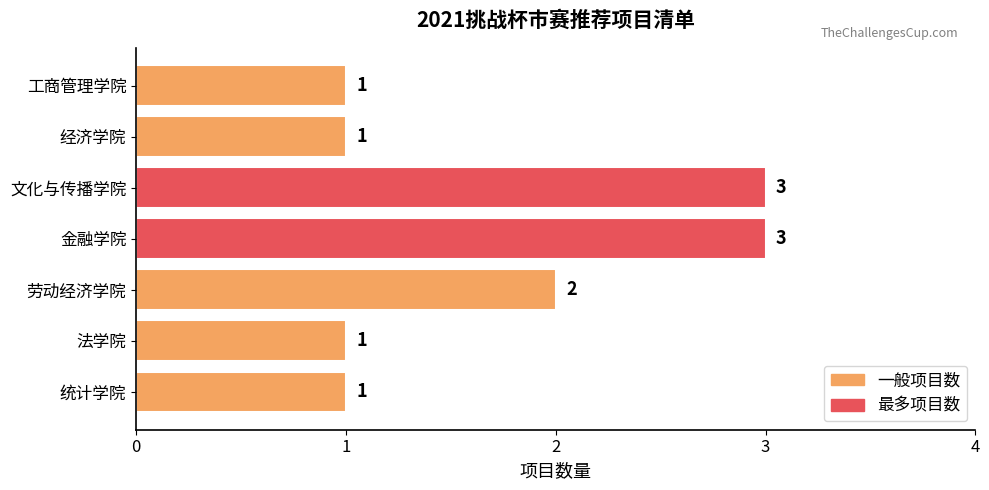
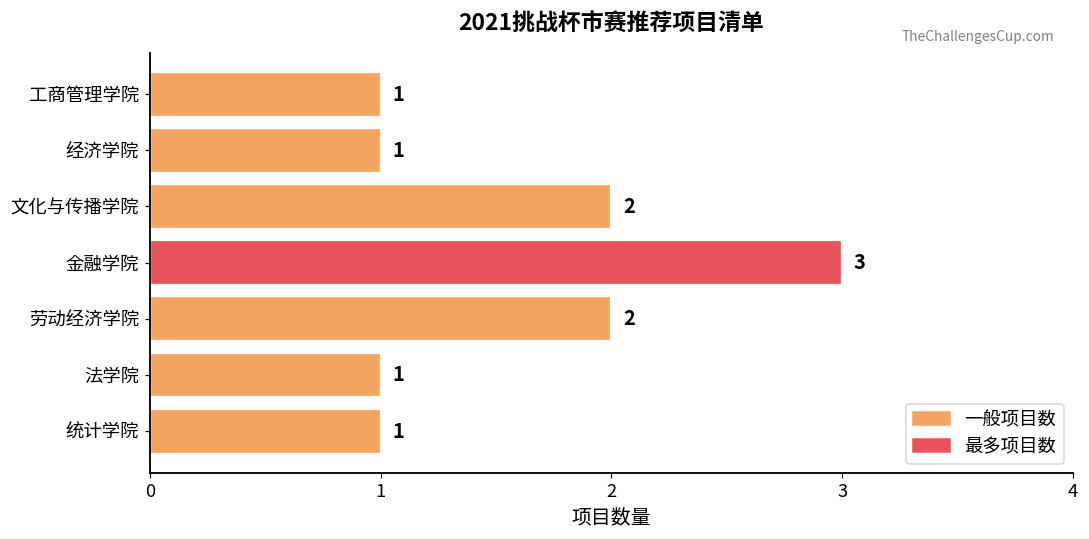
文化与传播学院: 3 -> 2
